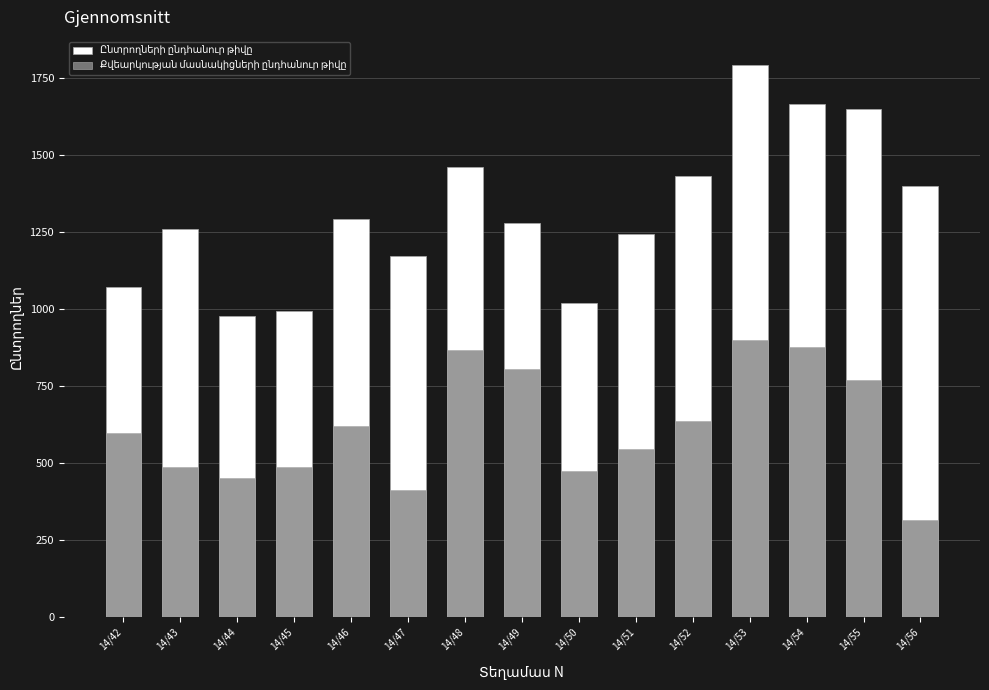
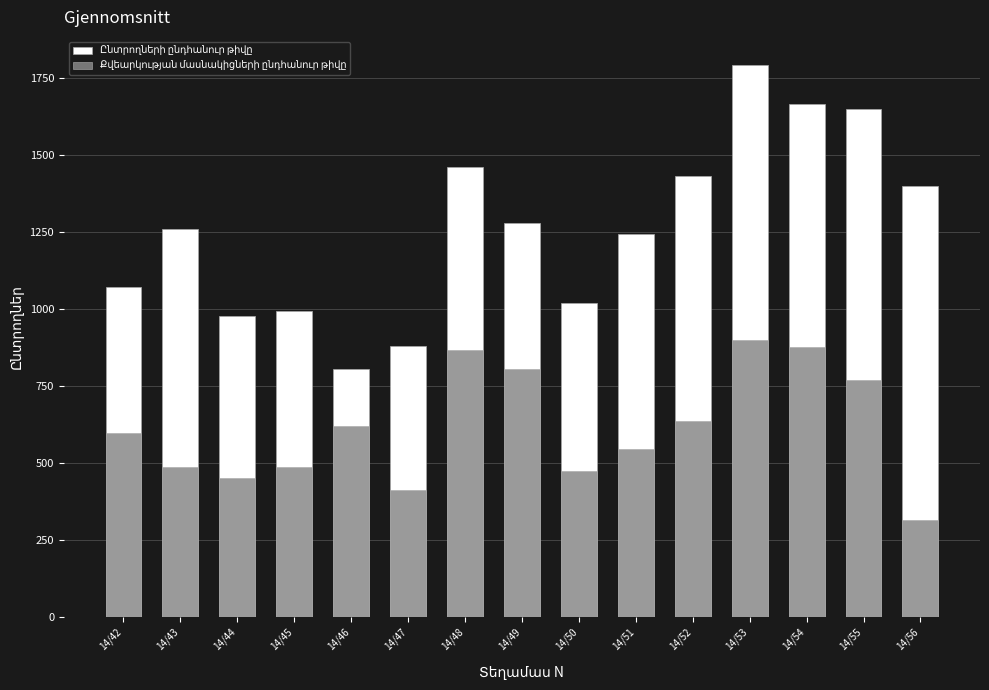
Ընտրողների ընդհանուր թիվը, 14/46: 1290 -> 800
Ընտրողների ընդհանուր թիվը, 14/47: 1170 -> 880
